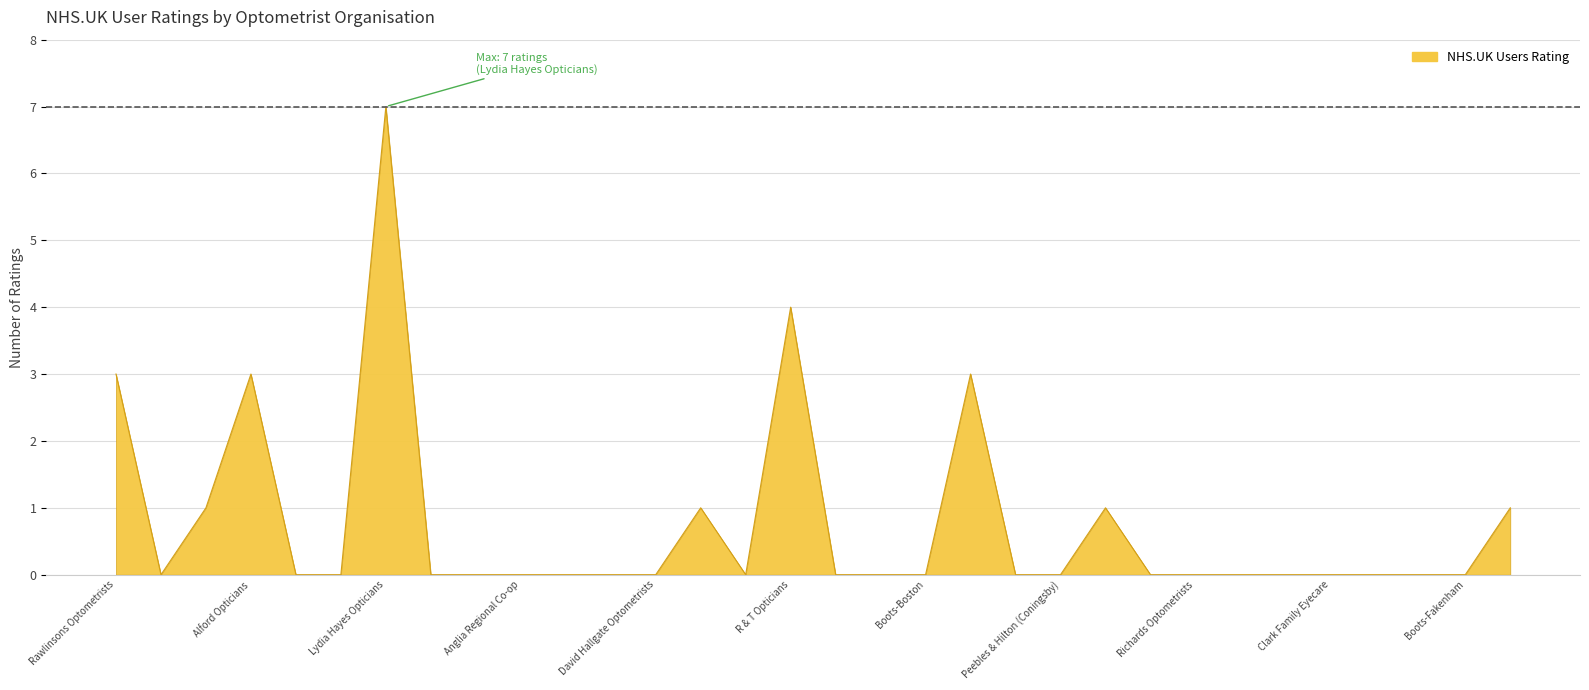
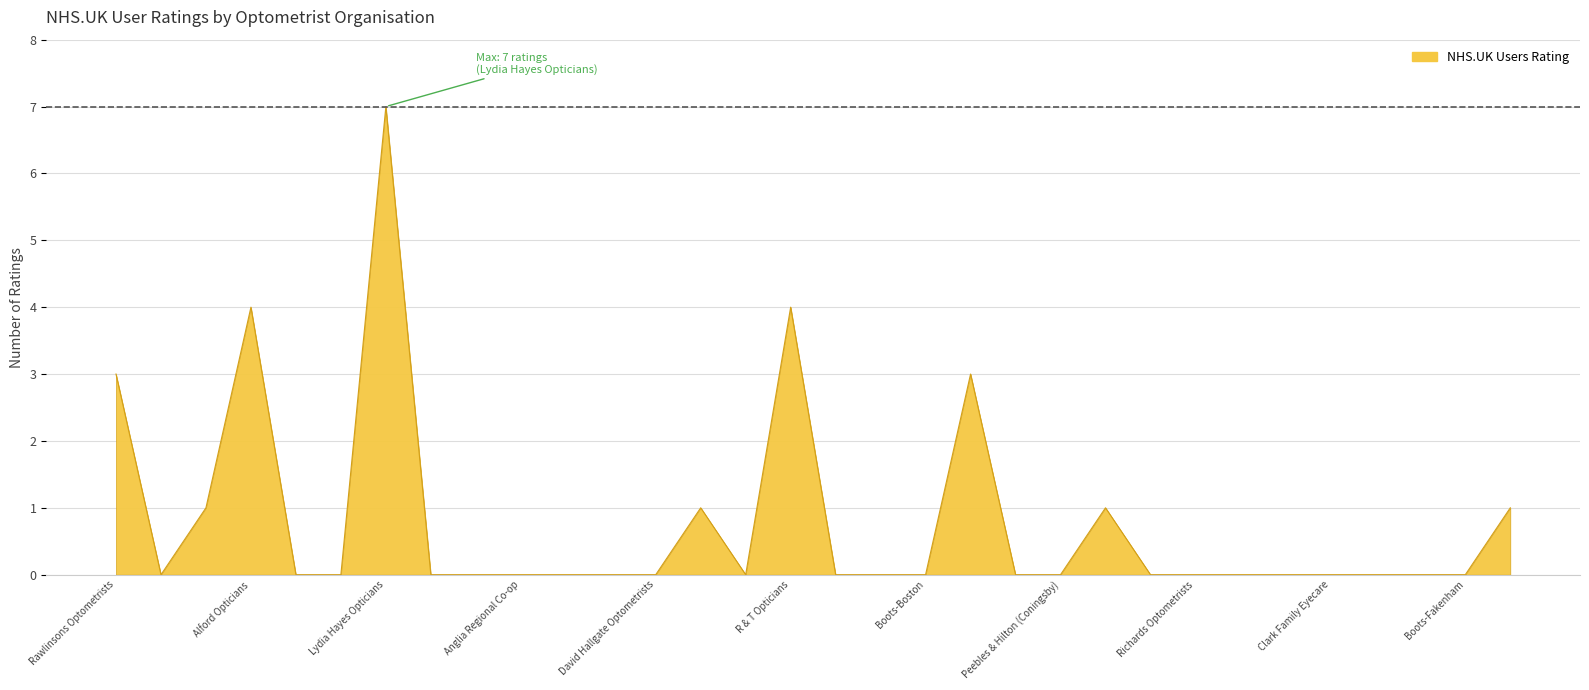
Alford Opticians: 3 -> 4
